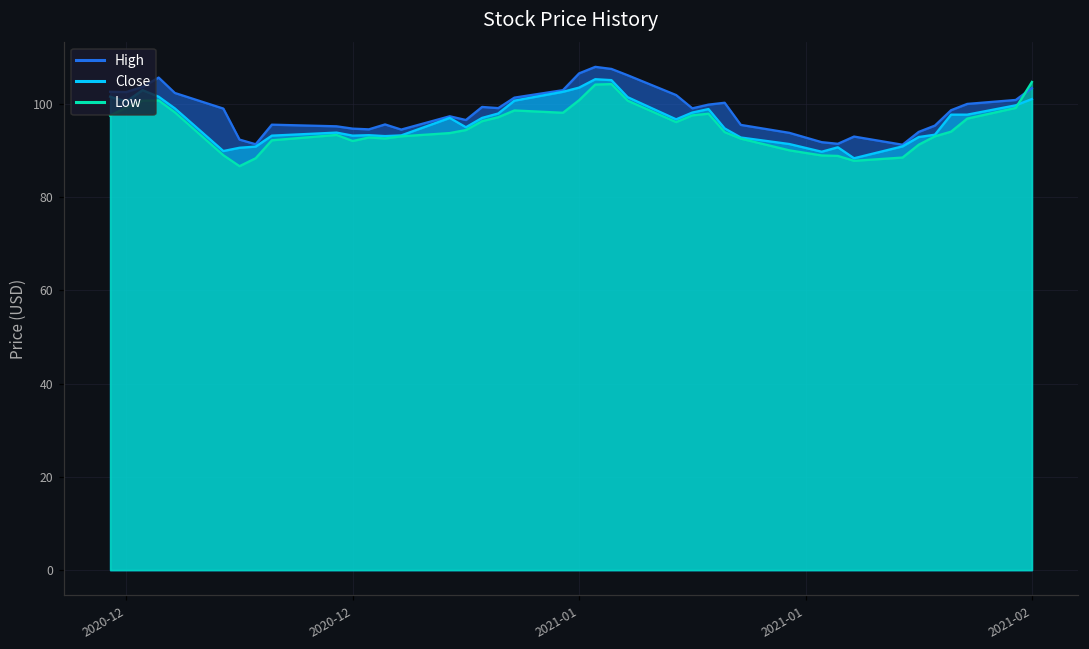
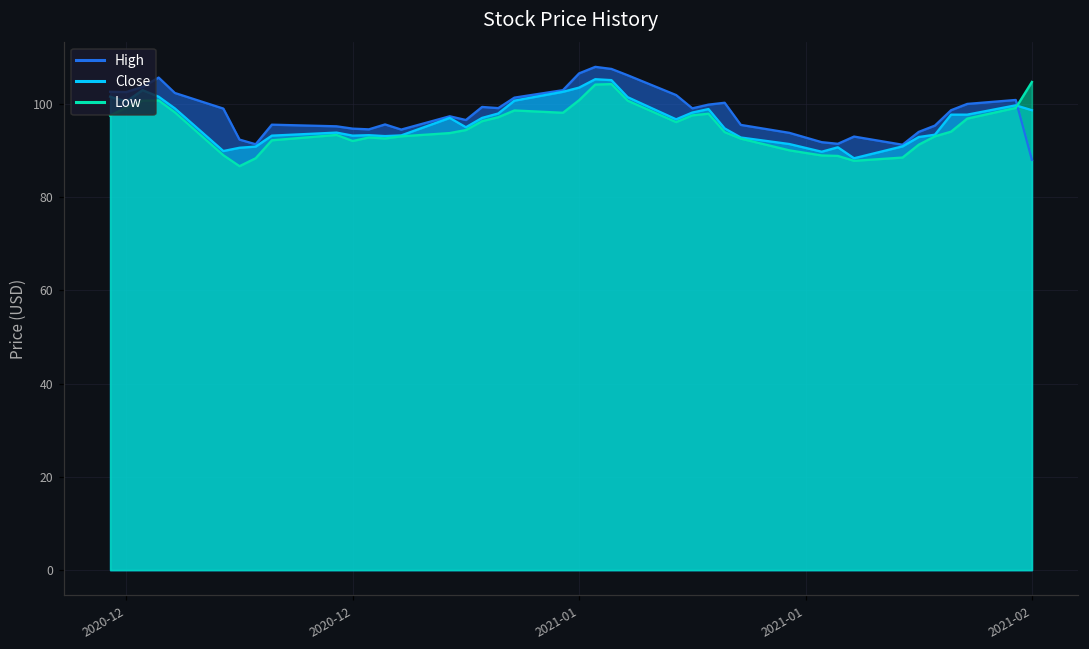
High, 2021-02: 103 -> 88
Close, 2021-02: 101 -> 99
